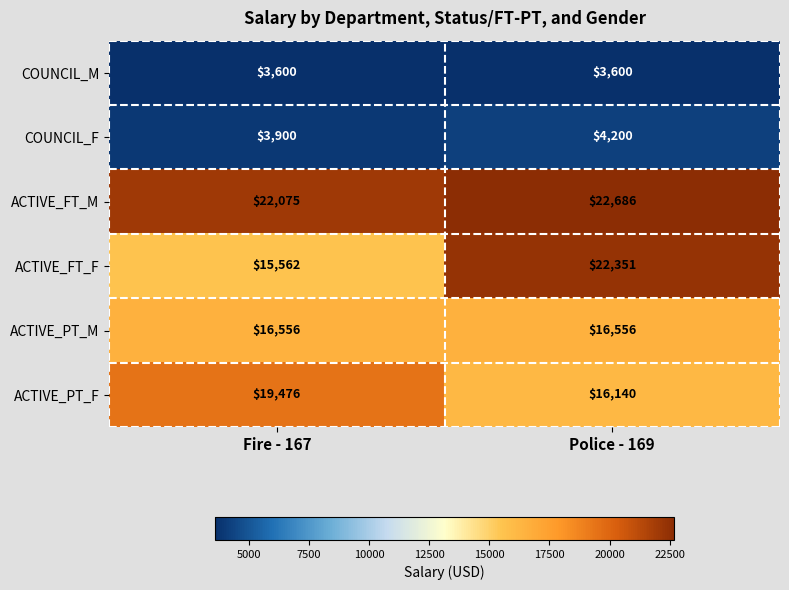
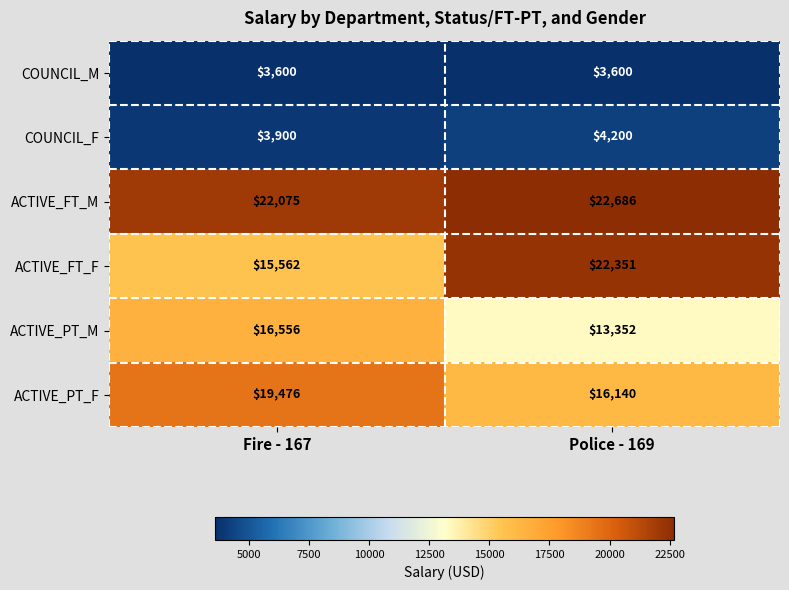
ACTIVE_PT_M, Police - 169: $16,556 -> $13,352
